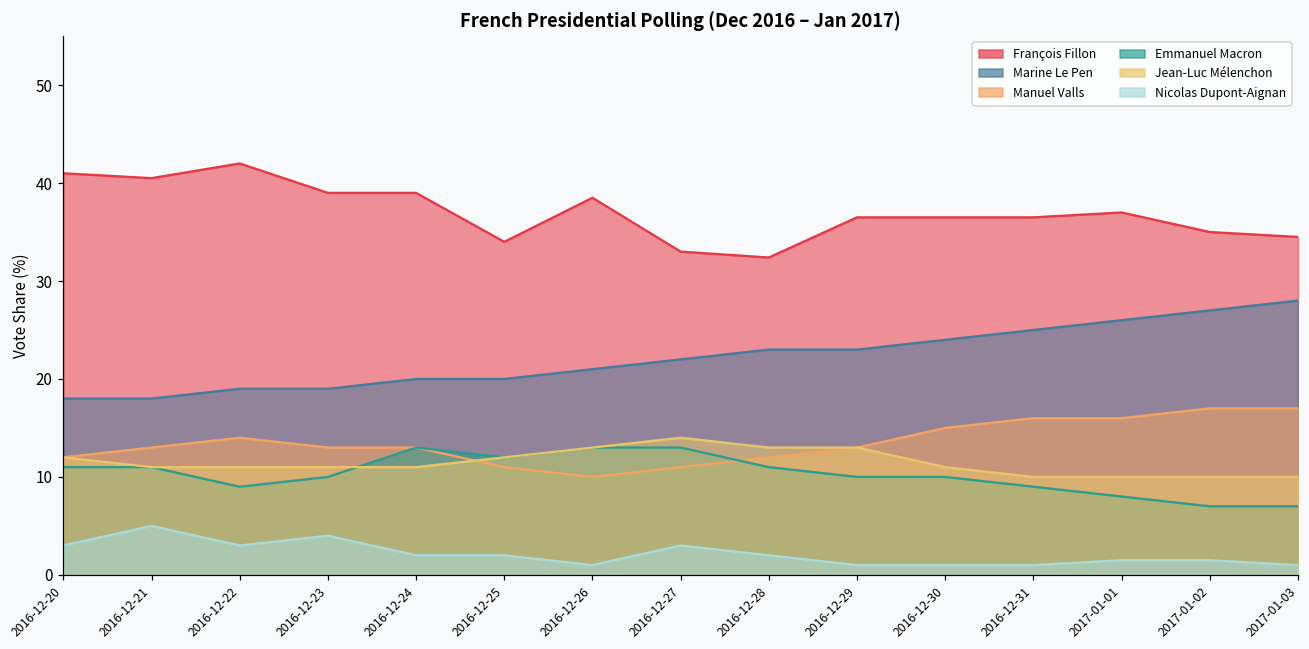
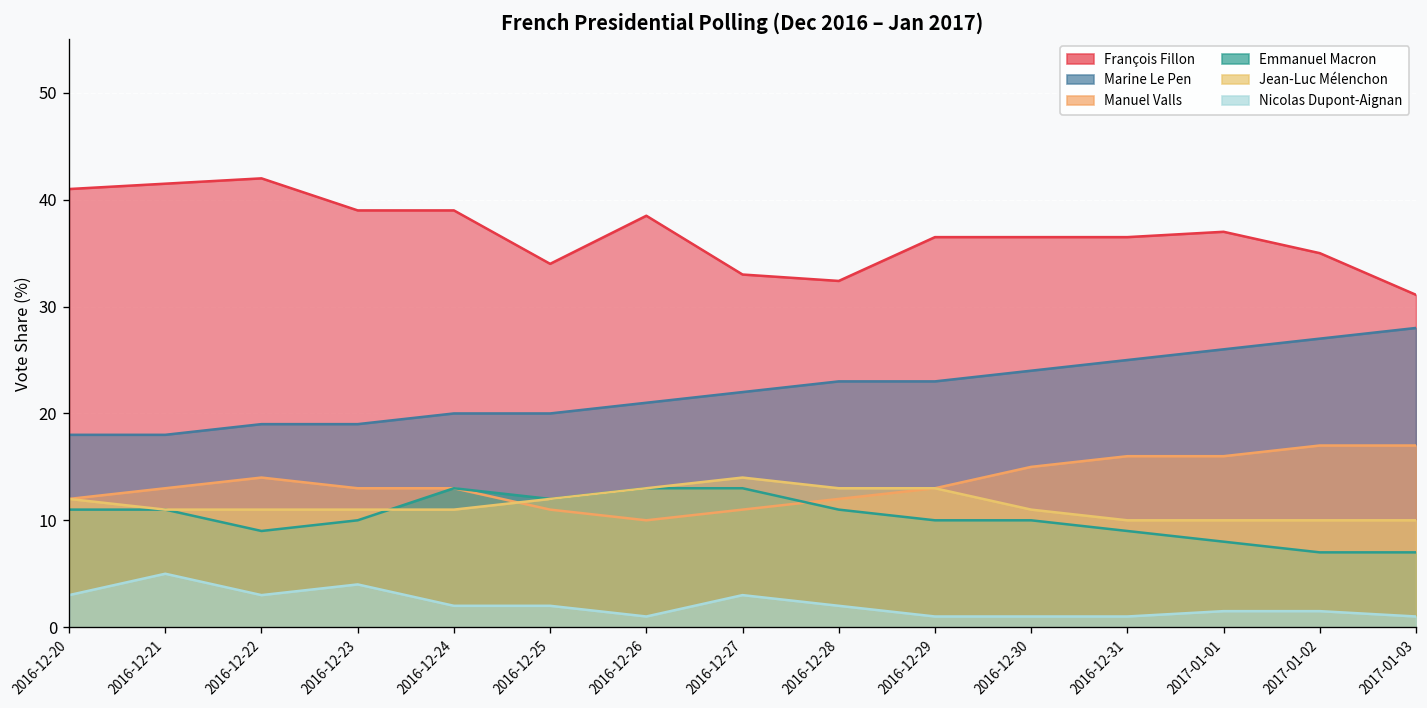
François Fillon, 2016-12-21: 41 -> 42
François Fillon, 2017-01-03: 35 -> 31
